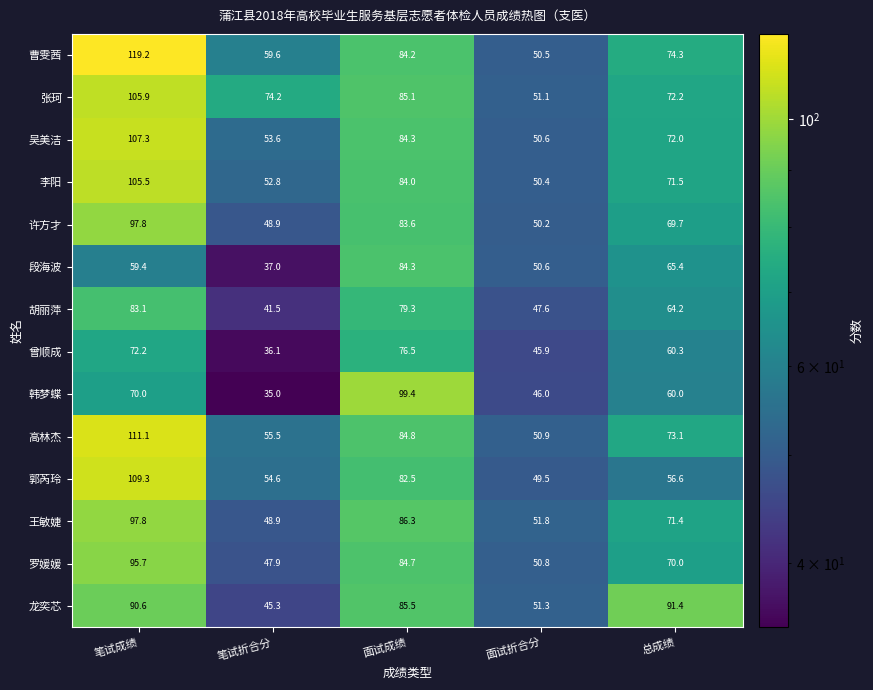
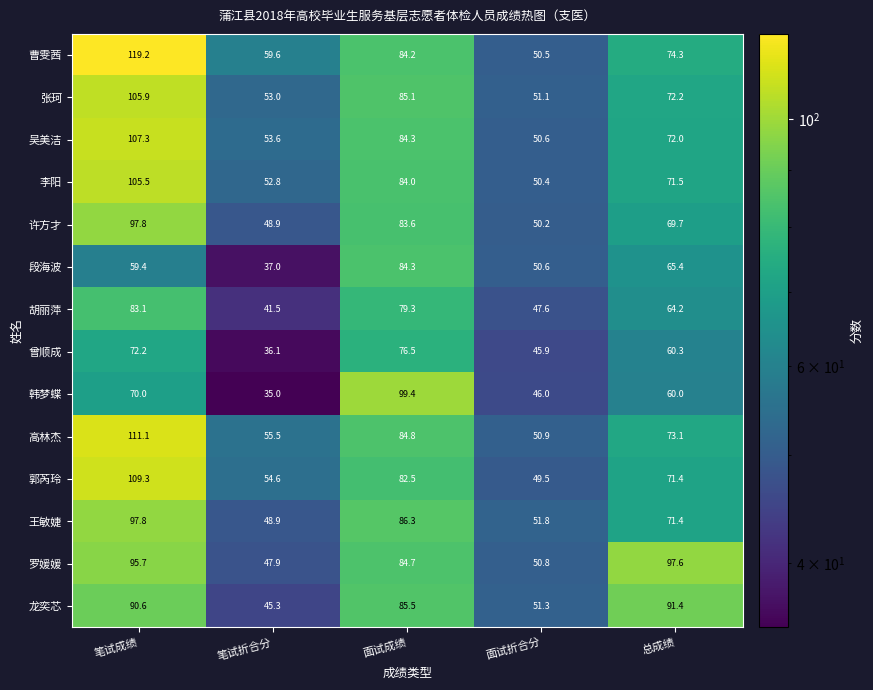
张珂, 笔试折合分: 74.2 -> 53.0
郭芮玲, 总成绩: 56.6 -> 71.4
罗媛媛, 总成绩: 70.0 -> 97.6
